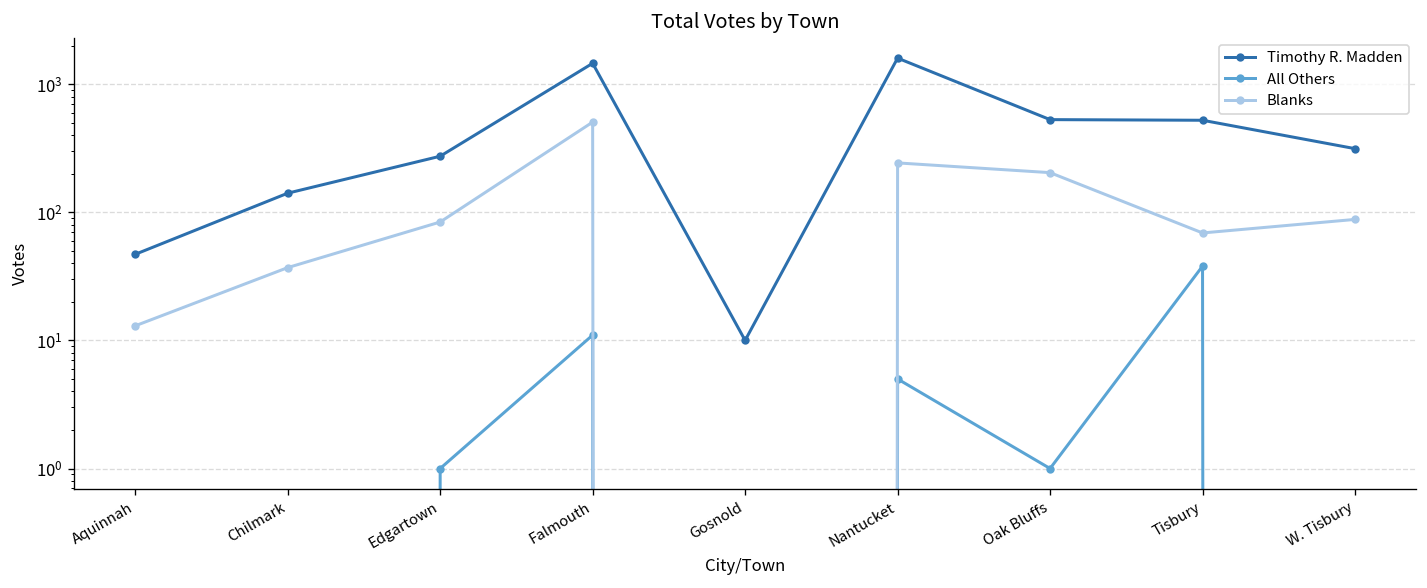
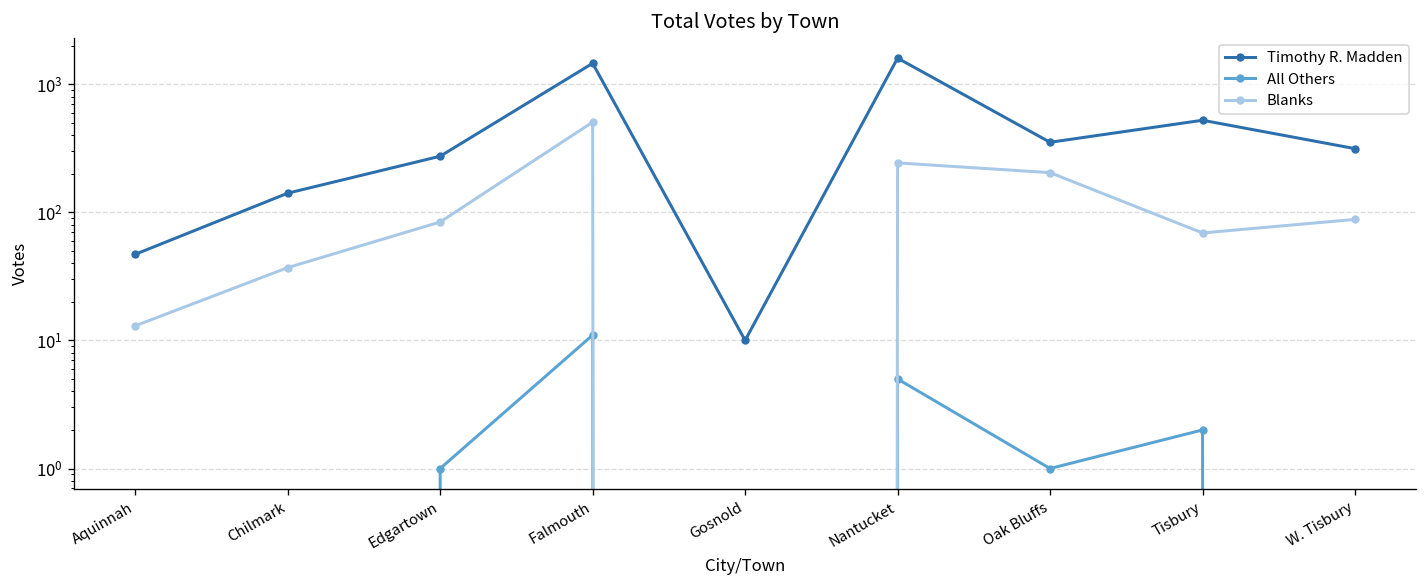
Timothy R. Madden, Oak Bluffs: 500 -> 350
All Others, Tisbury: 38 -> 2
